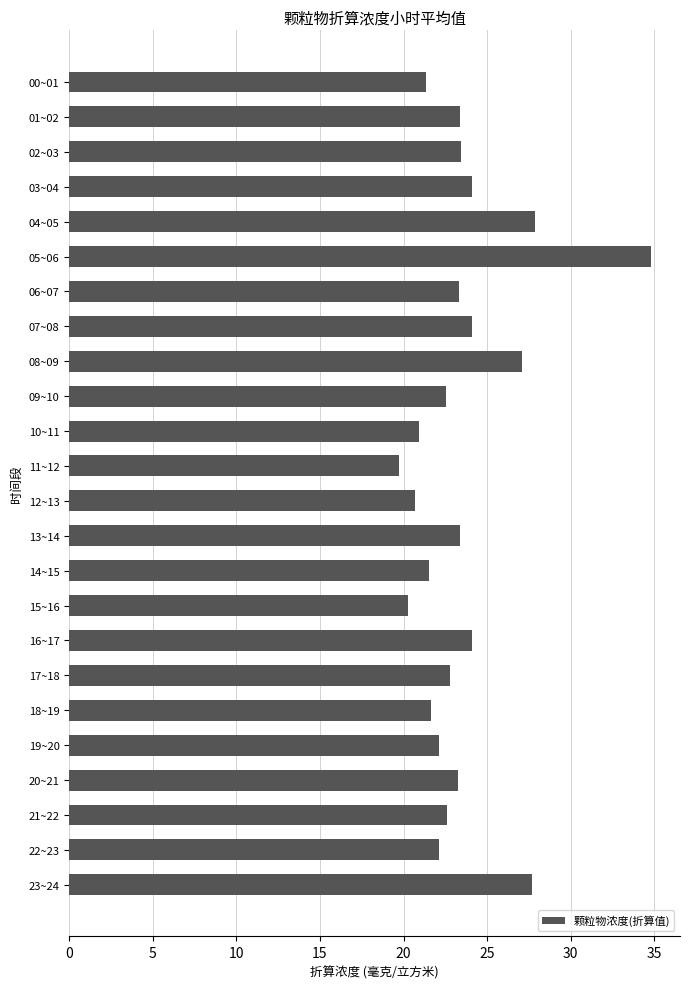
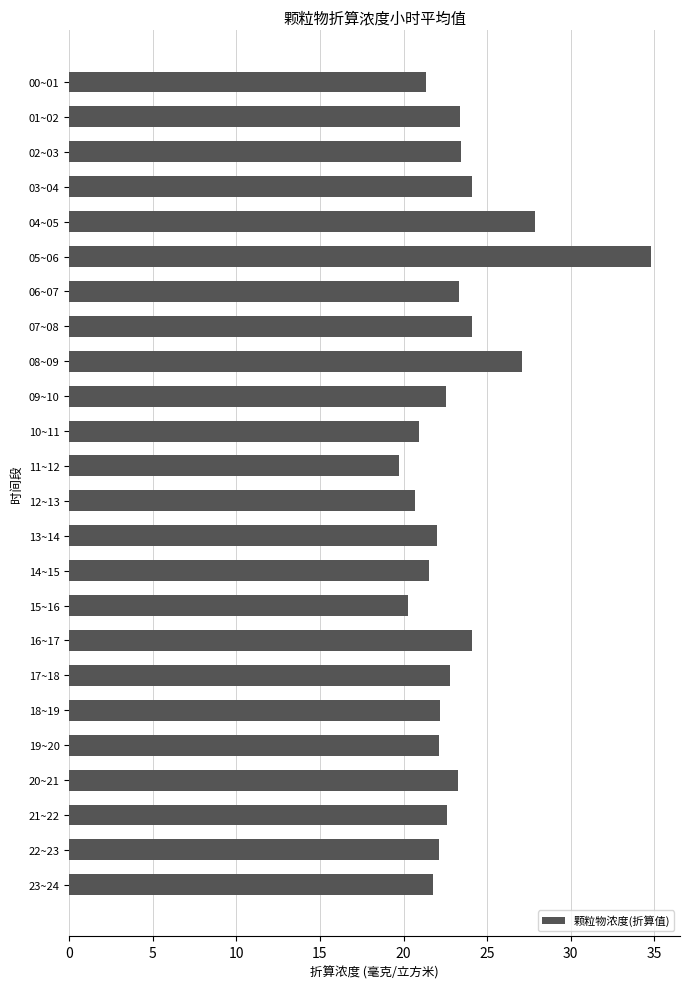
13~14: 23.4 -> 22.0
18~19: 21.7 -> 22.2
23~24: 27.7 -> 21.7
